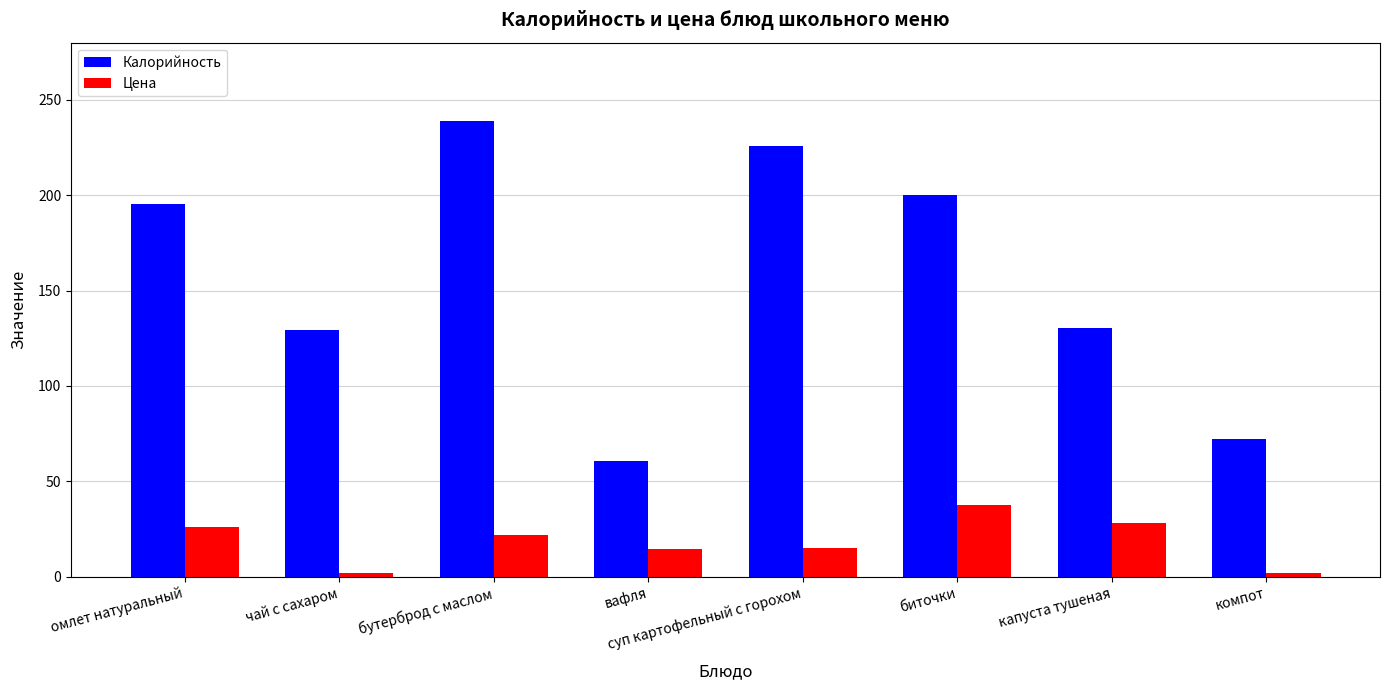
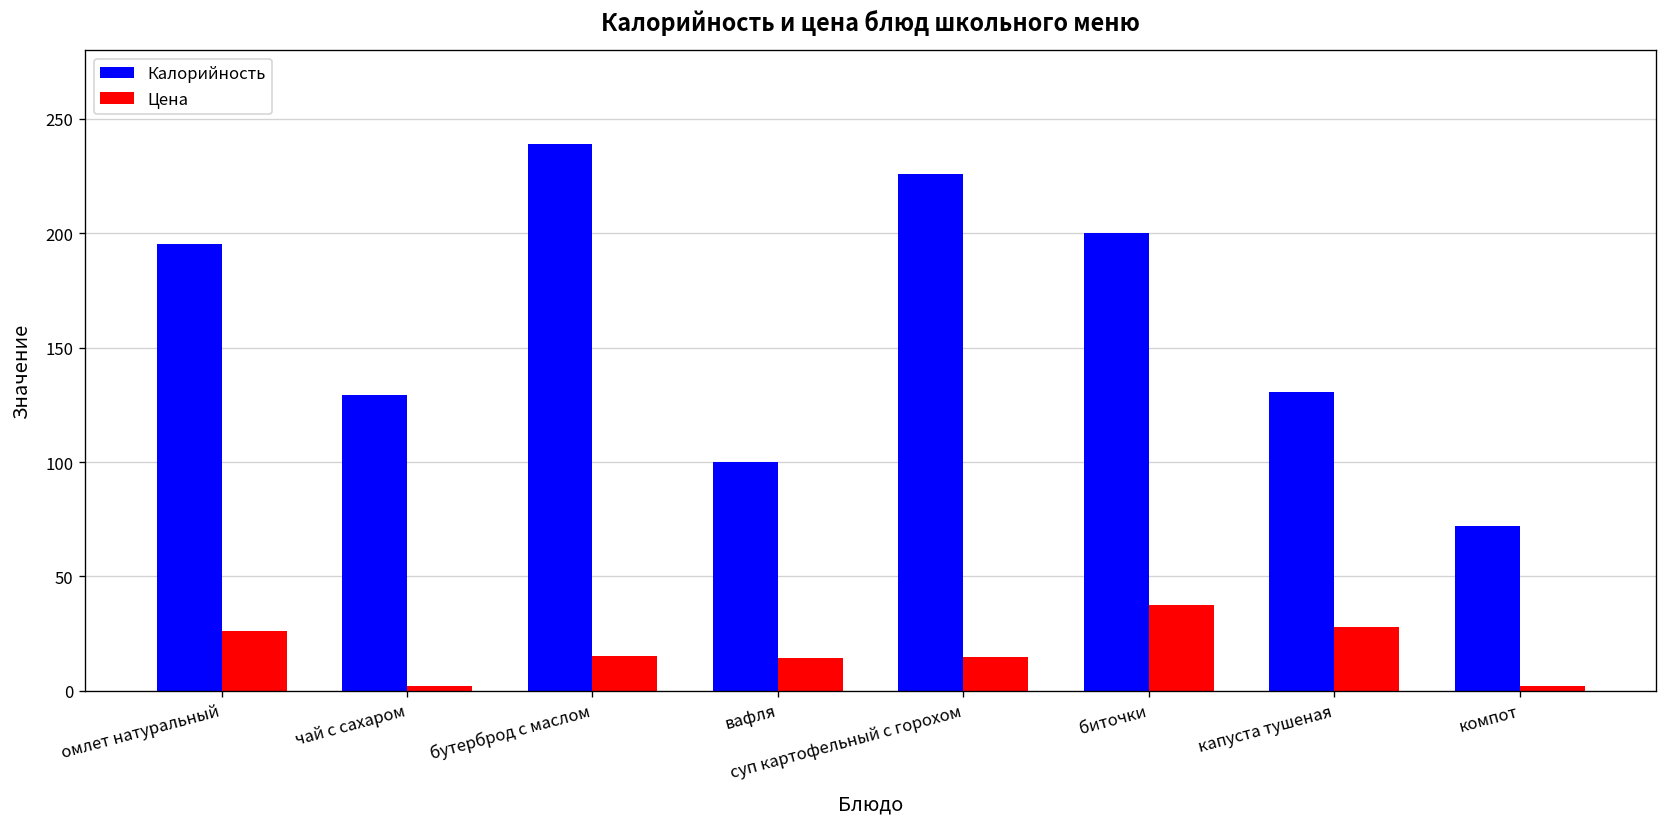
Цена, бутерброд с маслом: 22 -> 15
Калорийность, вафля: 60 -> 100
